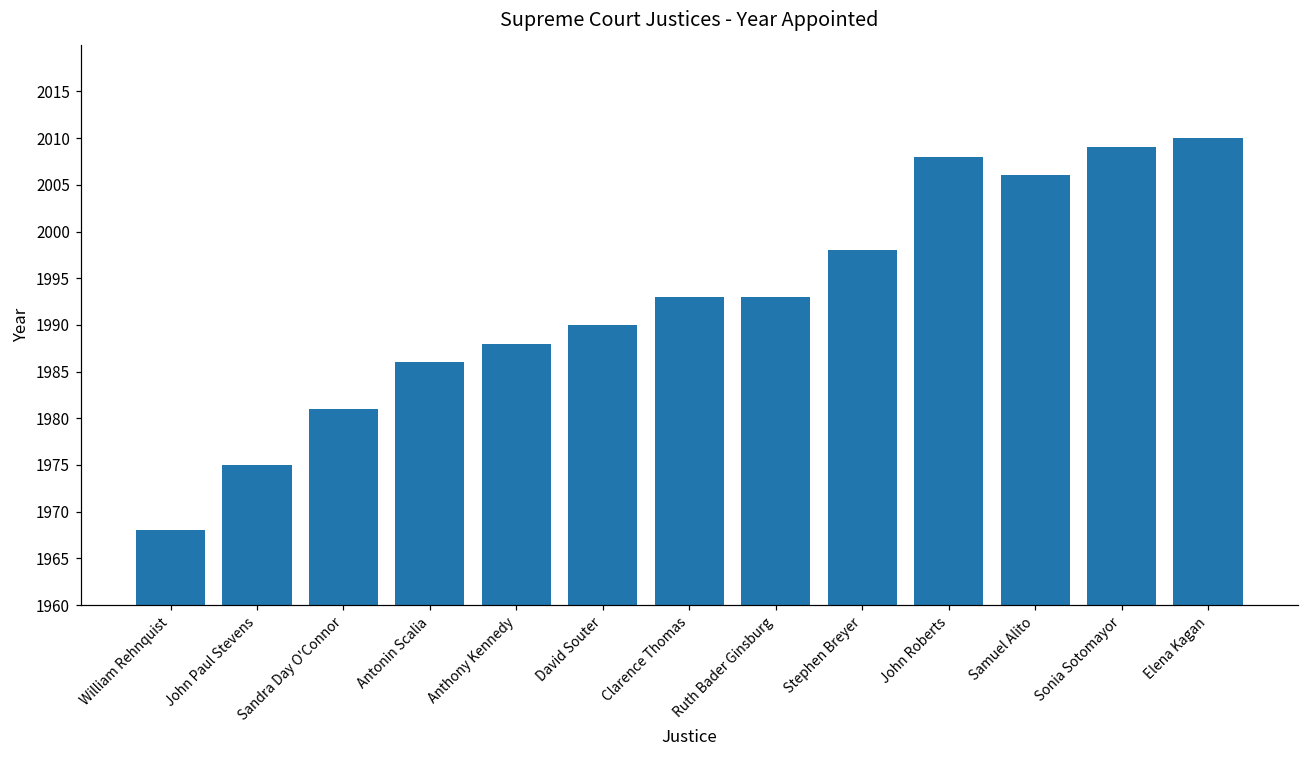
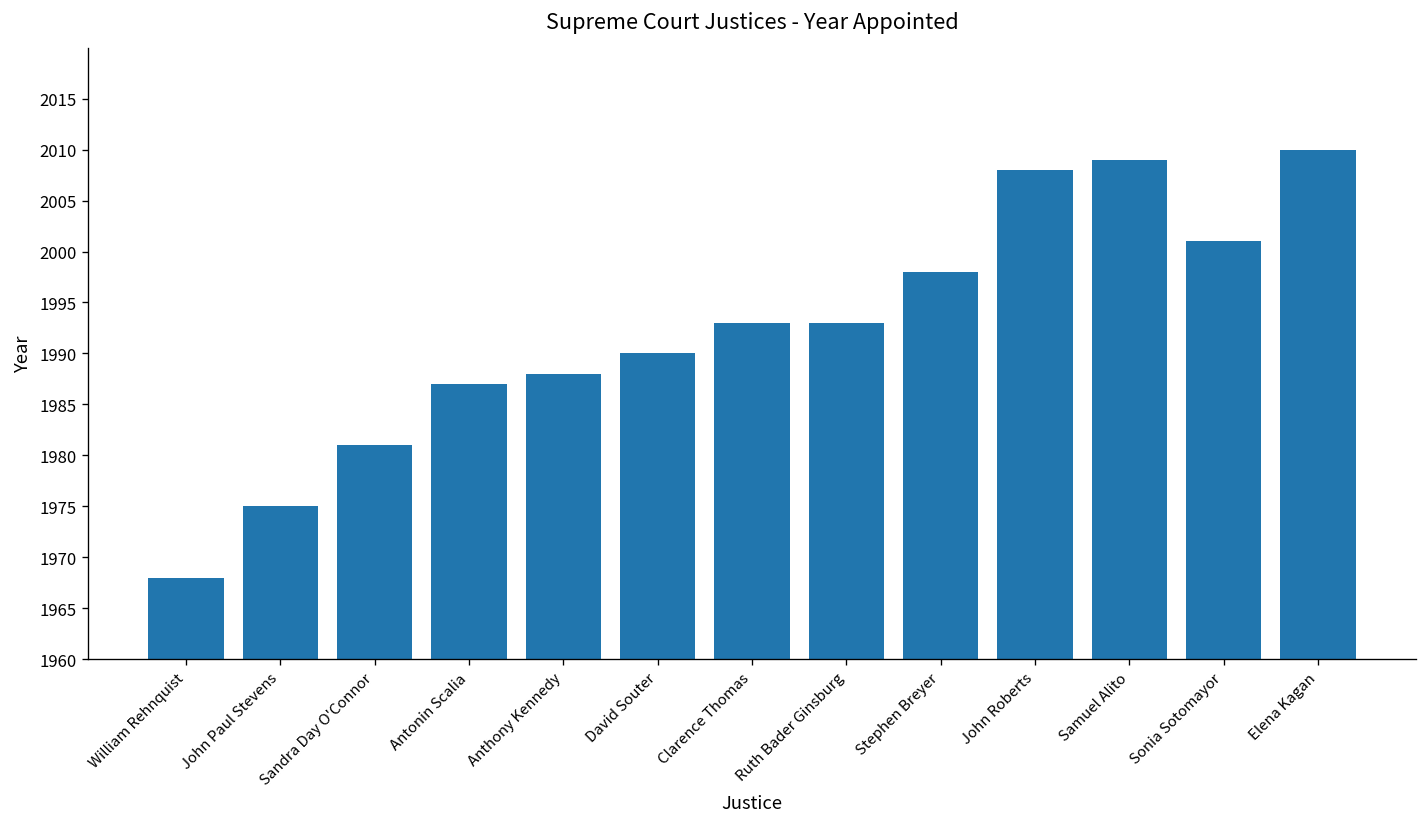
Antonin Scalia: 1986 -> 1987
Samuel Alito: 2006 -> 2009
Sonia Sotomayor: 2009 -> 2001
